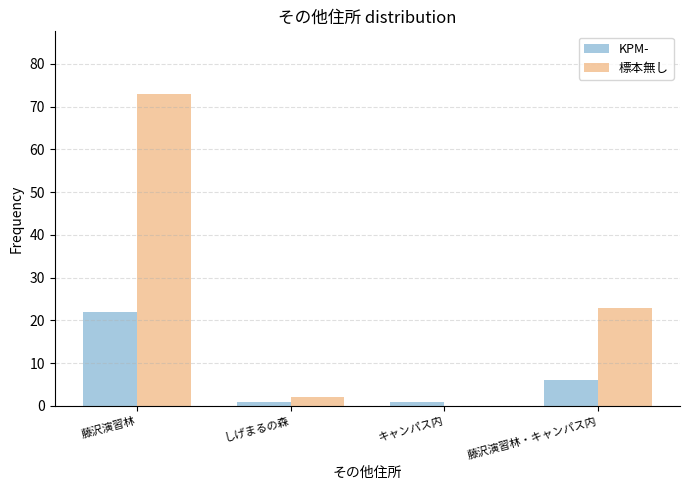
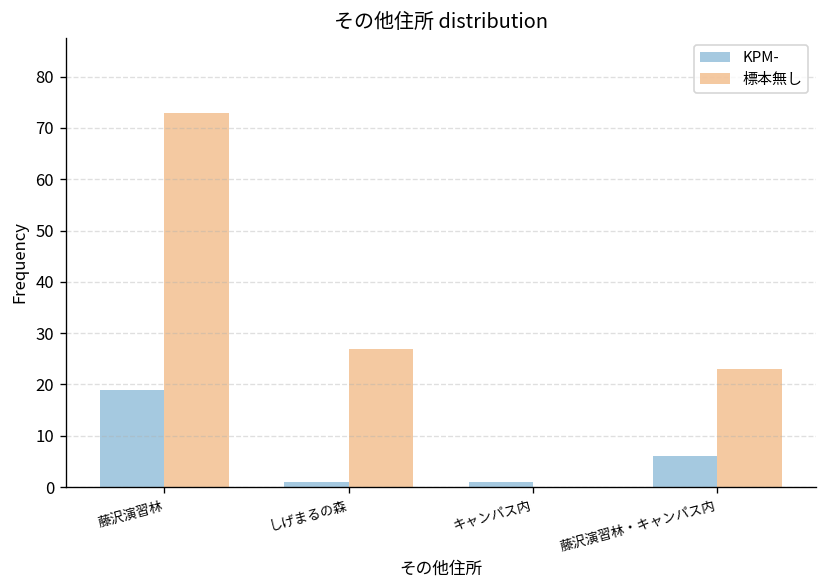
KPM-, 藤沢演習林: 22 -> 19
標本無し, しげまるの森: 2 -> 27
